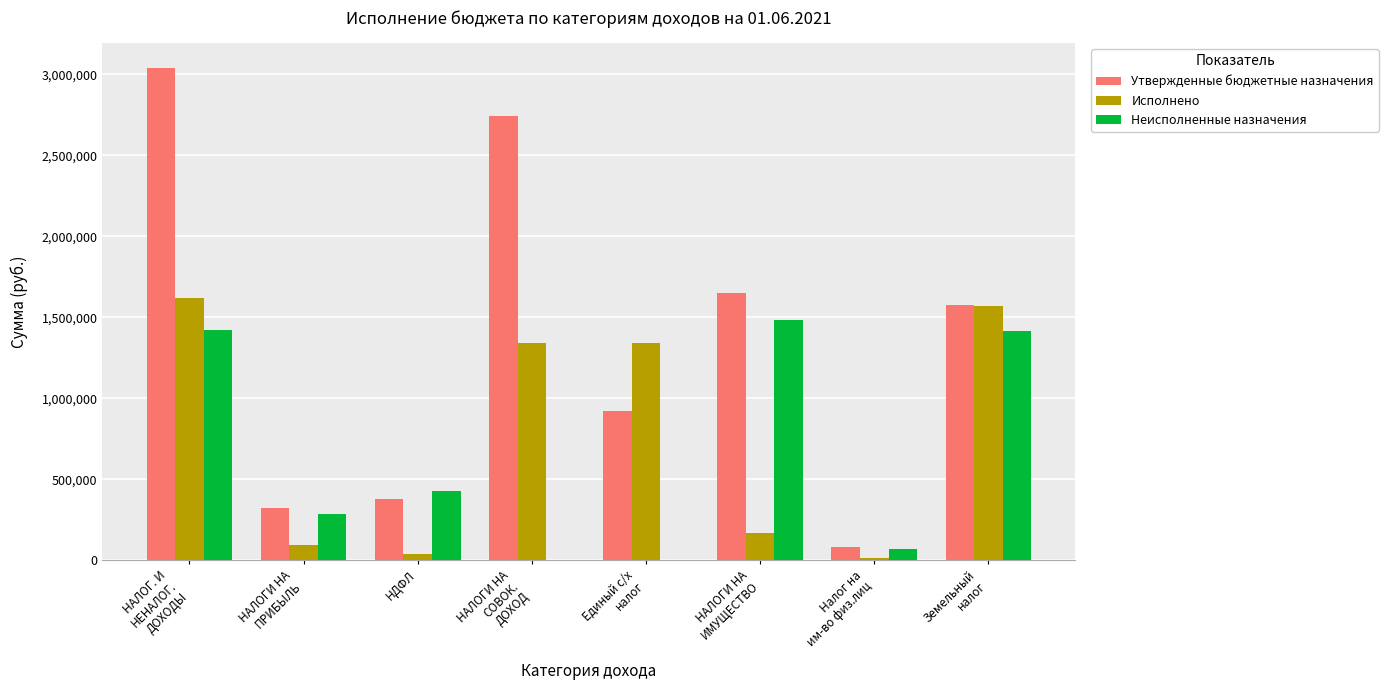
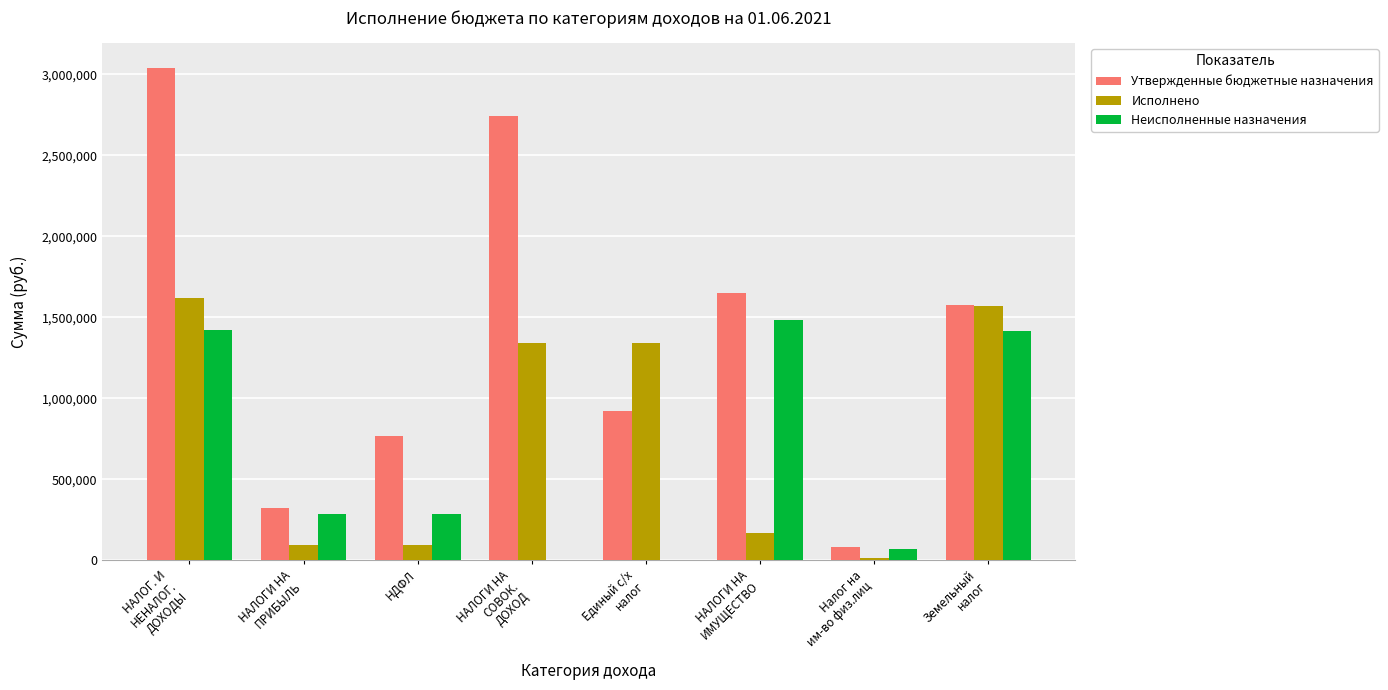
Утвержденные бюджетные назначения, НДФЛ: 380,000 -> 770,000
Исполнено, НДФЛ: 40,000 -> 100,000
Неисполненные назначения, НДФЛ: 430,000 -> 280,000
